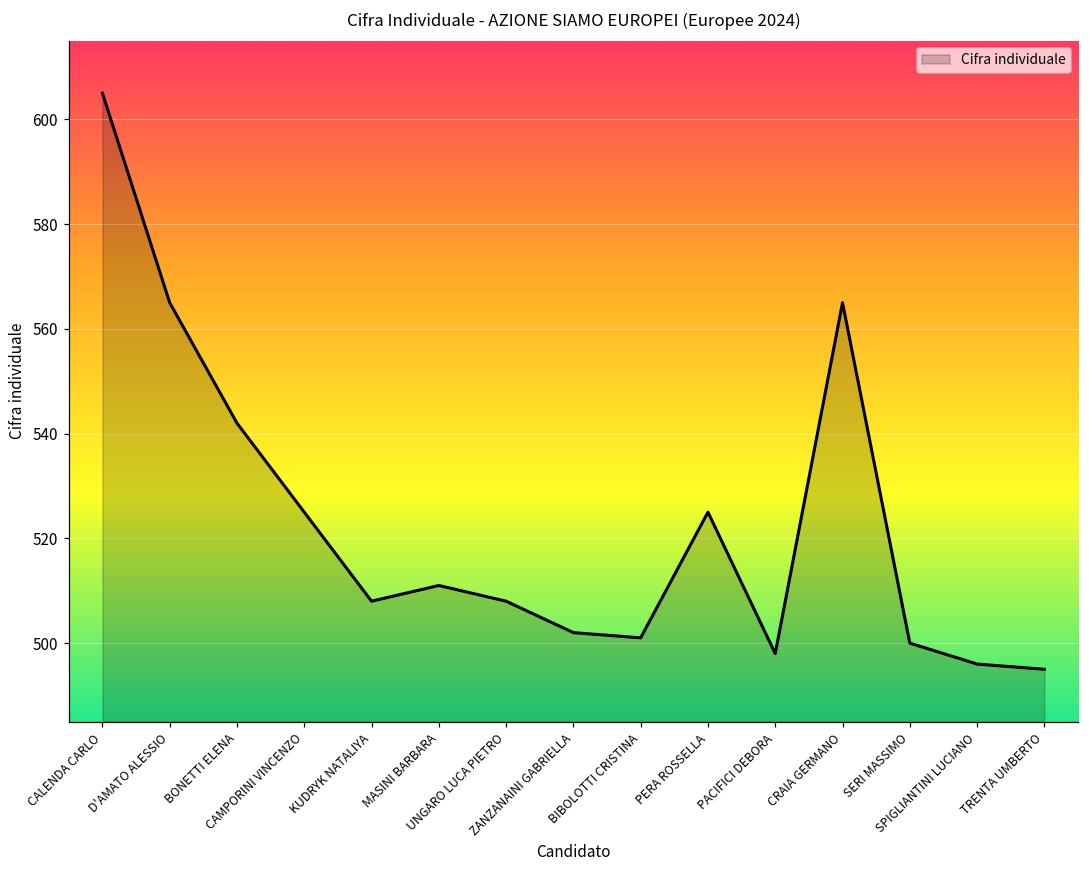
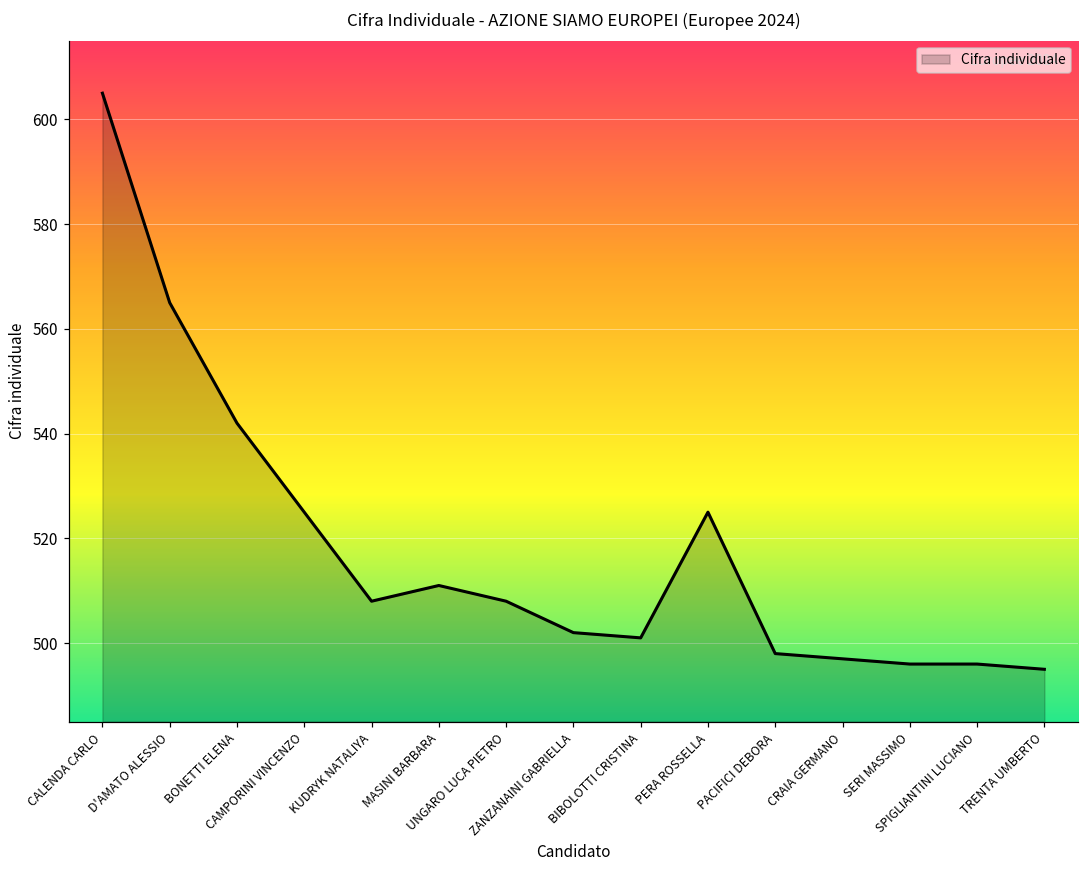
CRAIA GERMANO: 565 -> 497
SERI MASSIMO: 500 -> 496
